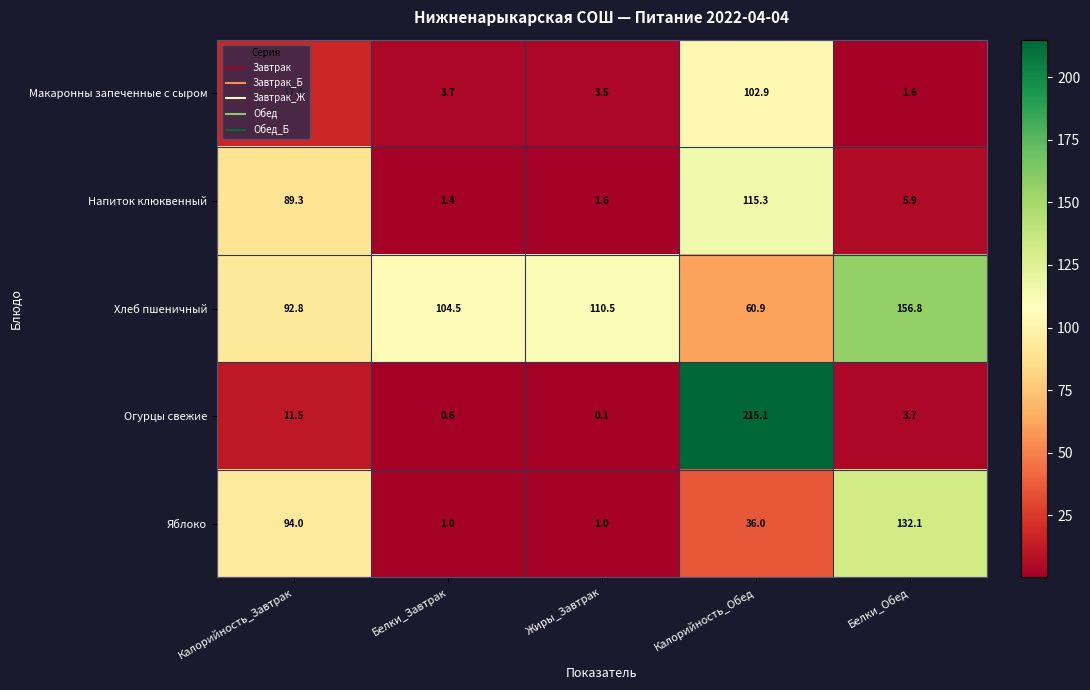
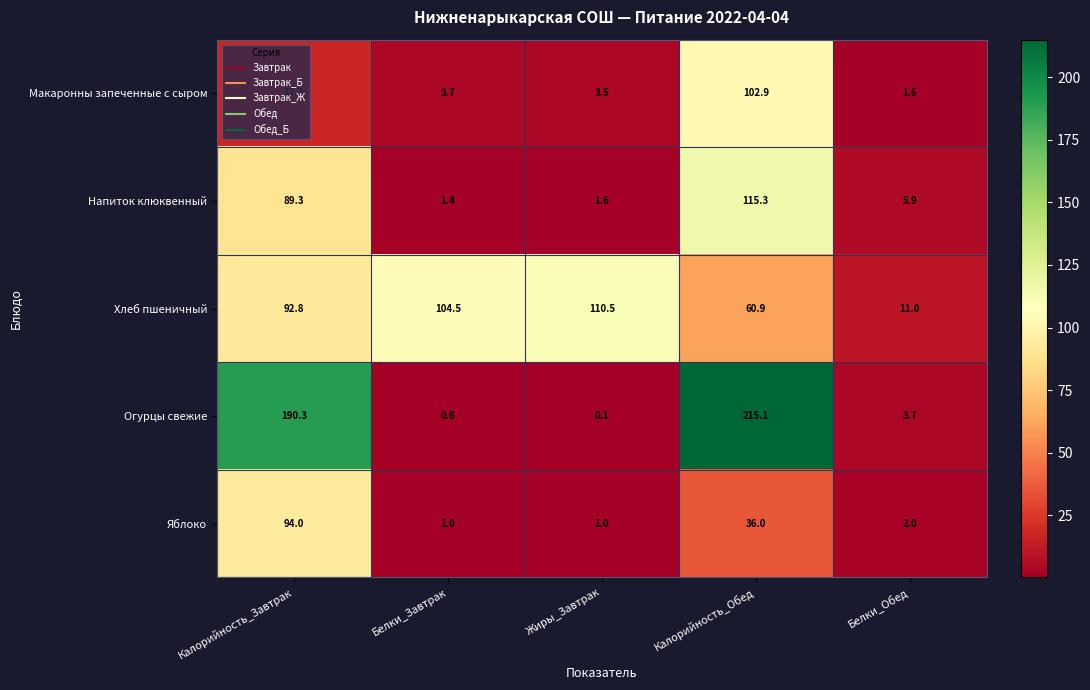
Хлеб пшеничный, Белки_Обед: 156.8 -> 11.0
Огурцы свежие, Калорийность_Завтрак: 11.5 -> 190.3
Яблоко, Белки_Обед: 132.1 -> 2.0
